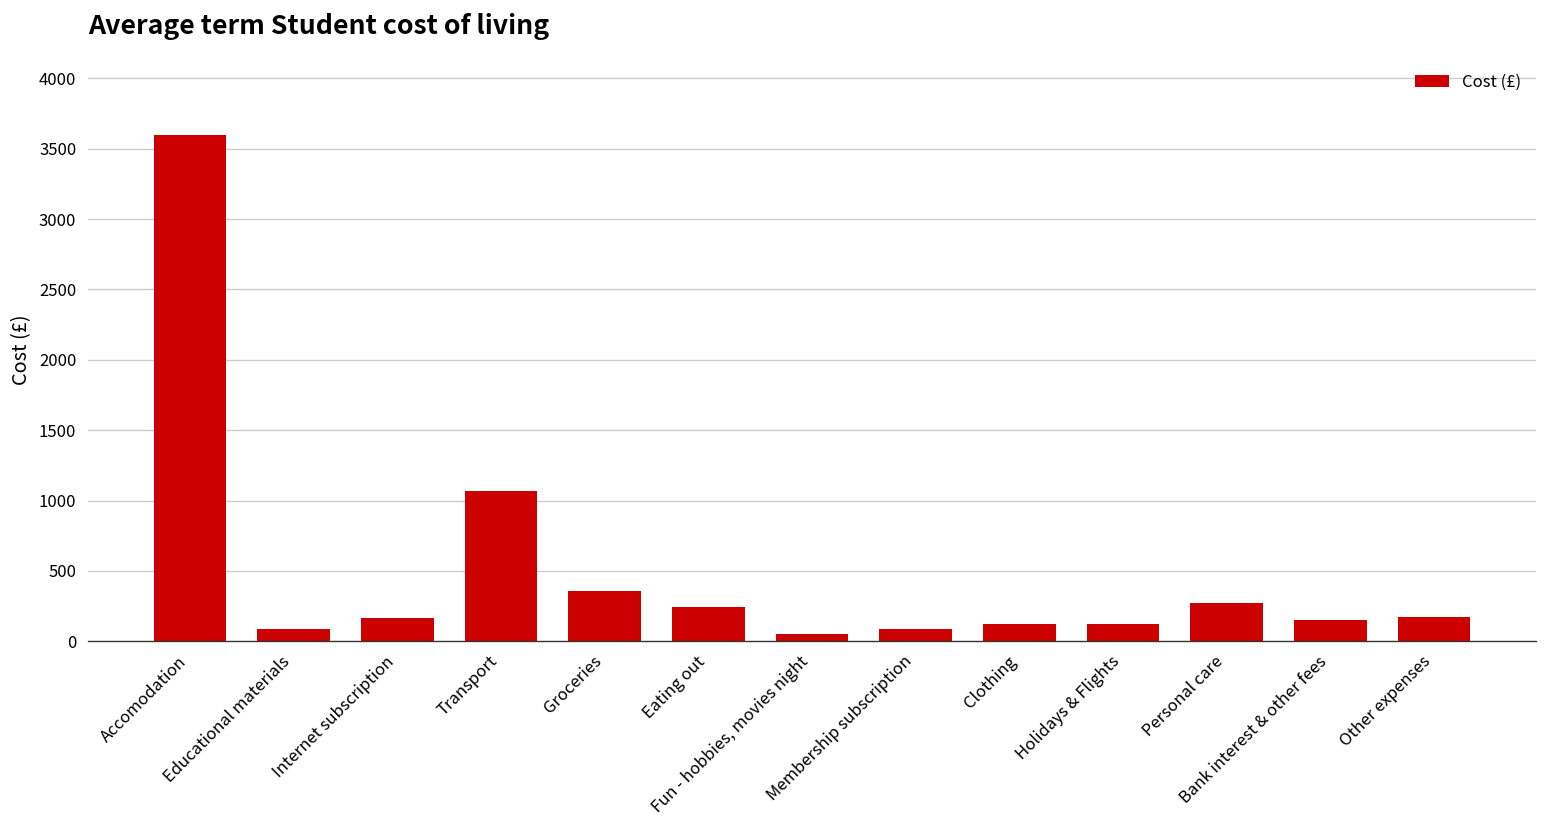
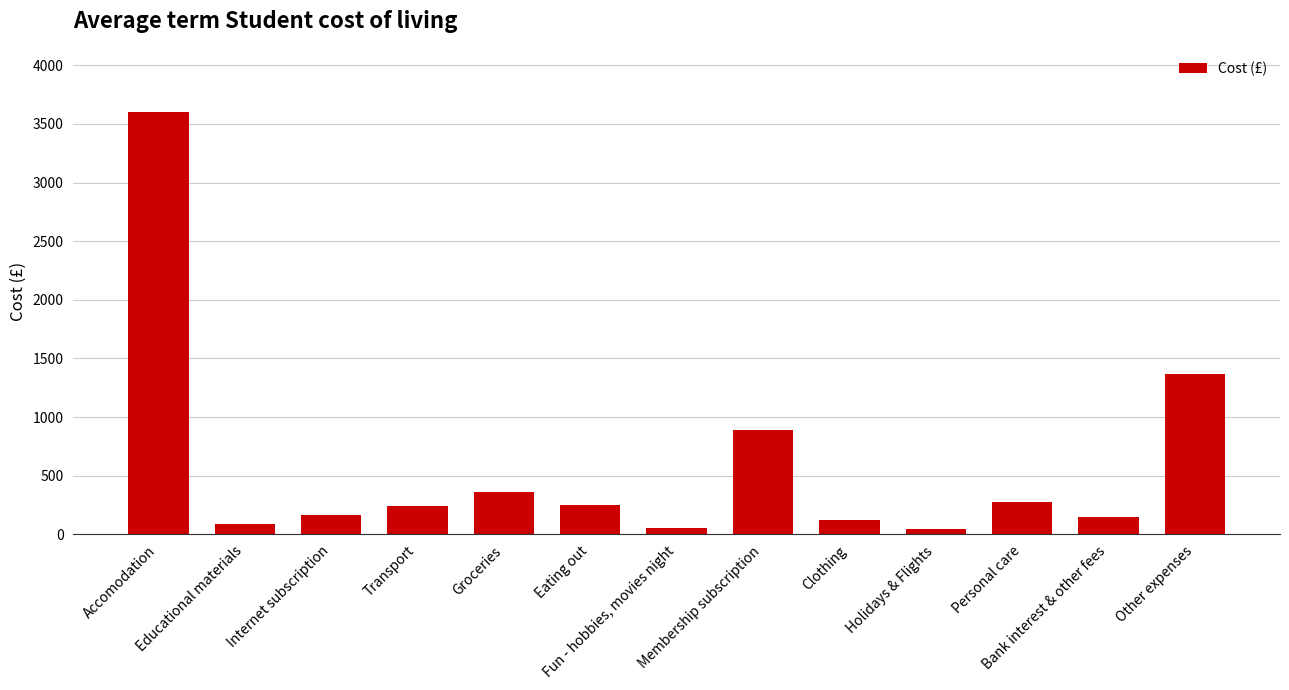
Transport: 1070 -> 240
Membership subscription: 90 -> 890
Holidays & Flights: 120 -> 40
Other expenses: 170 -> 1370
